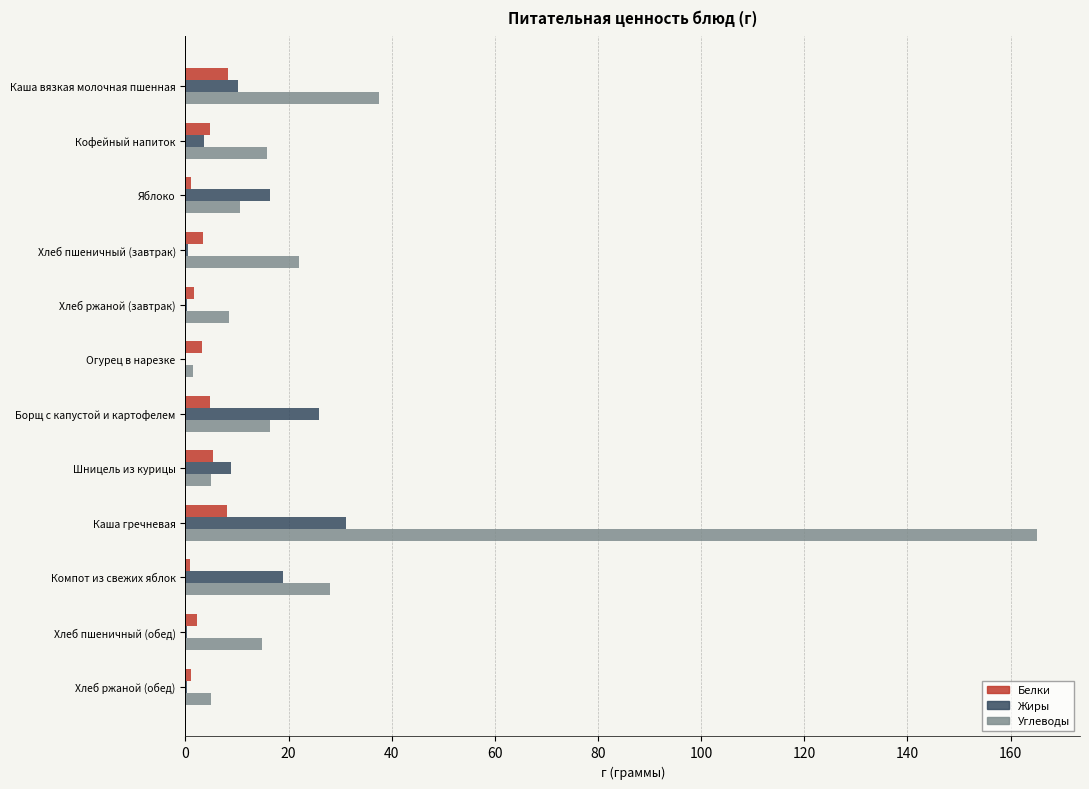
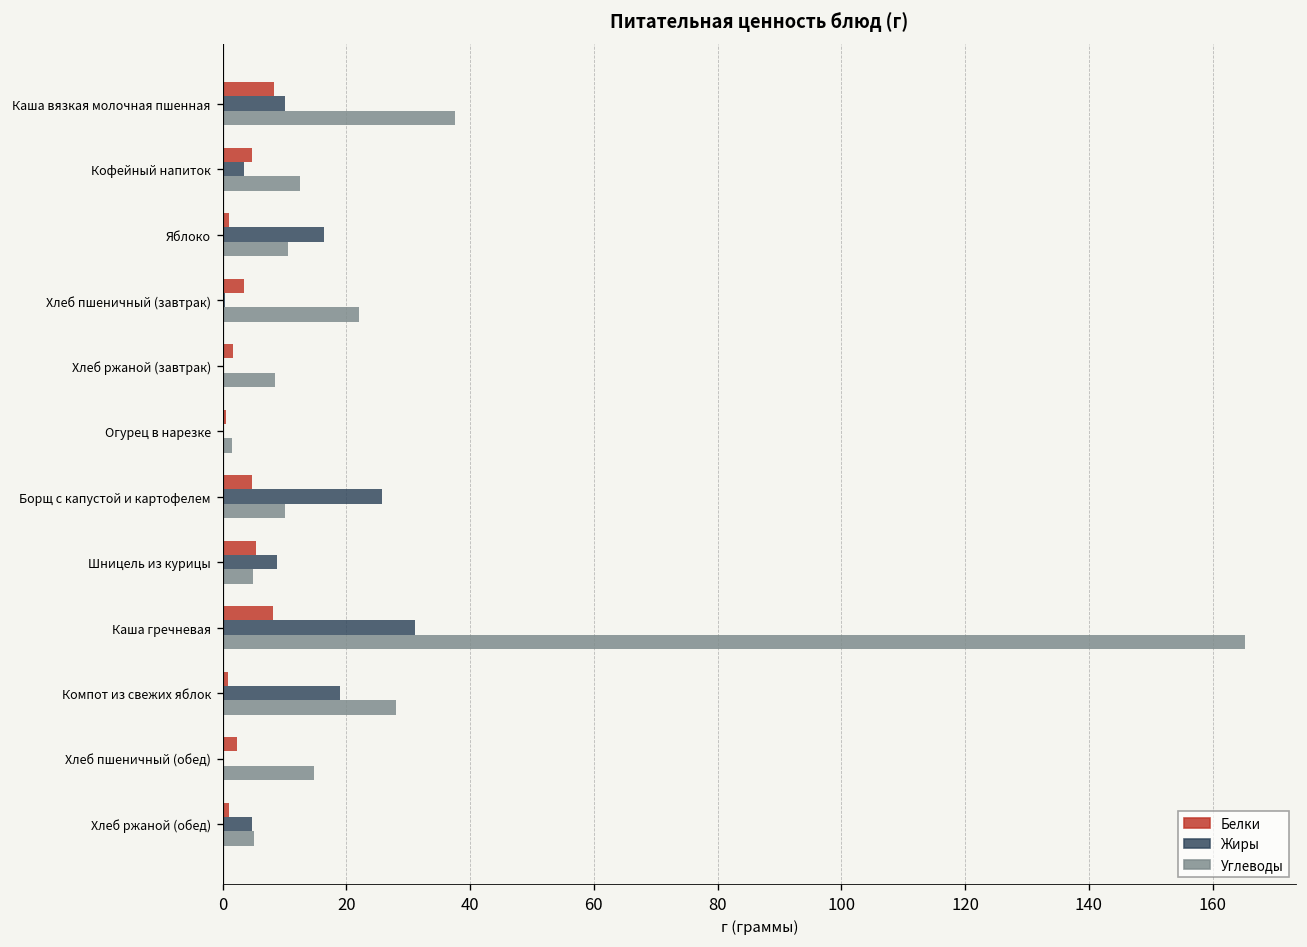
Углеводы, Кофейный напиток: 16 -> 13
Белки, Огурец в нарезке: 3 -> 1
Углеводы, Борщ с капустой и картофелем: 16 -> 10
Жиры, Хлеб ржаной (обед): 0 -> 5
